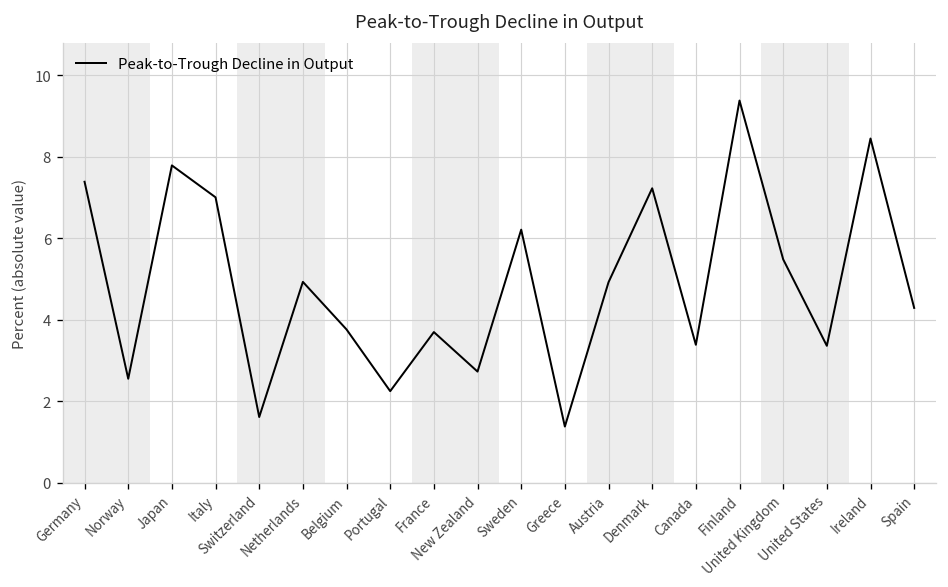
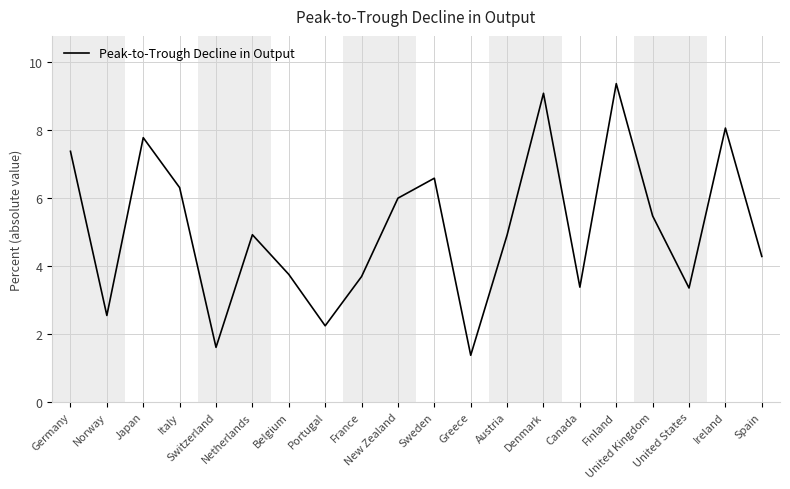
Italy: 7.0 -> 6.3
New Zealand: 2.7 -> 6.0
Sweden: 6.2 -> 6.6
Denmark: 7.2 -> 9.1
Ireland: 8.4 -> 8.1
